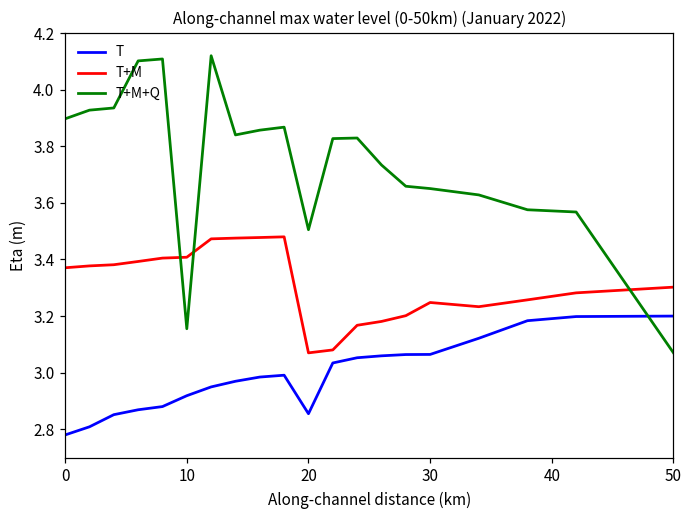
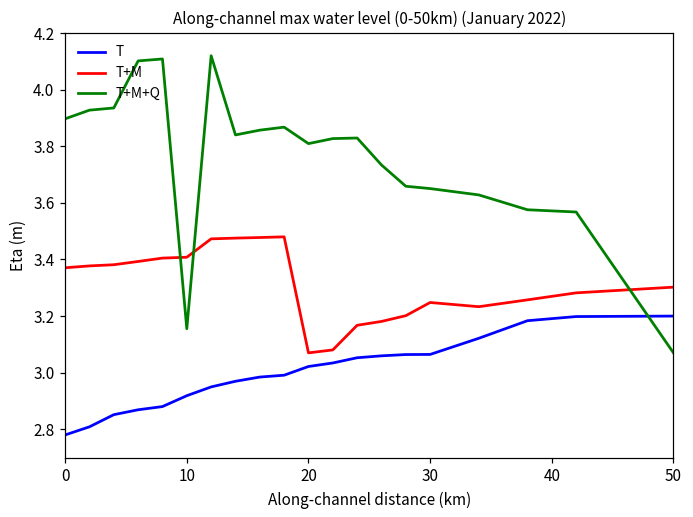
T, 20: 2.85 -> 3.02
T+M+Q, 20: 3.51 -> 3.81
